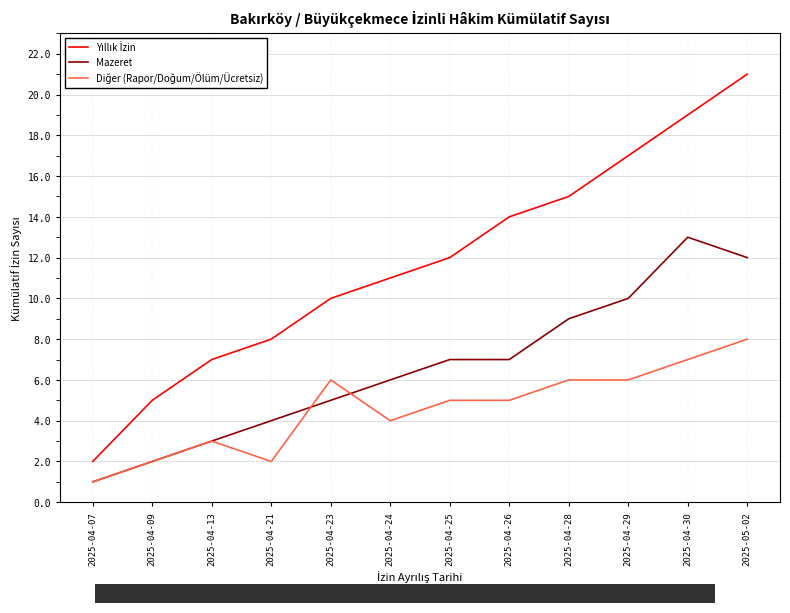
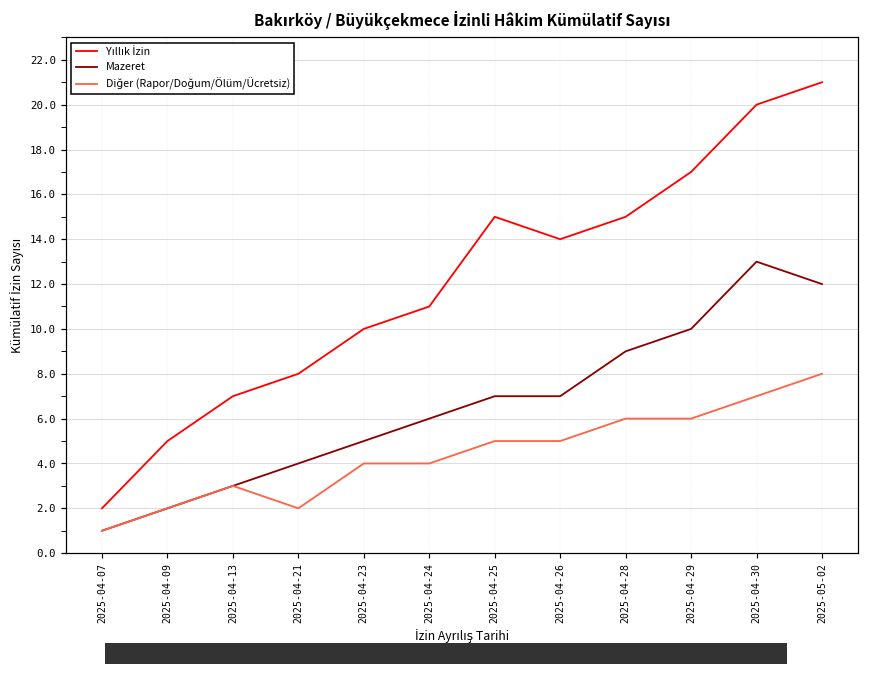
Diğer (Rapor/Doğum/Ölüm/Ücretsiz), 2025-04-23: 6 -> 4
Yıllık İzin, 2025-04-25: 12 -> 15
Yıllık İzin, 2025-04-30: 19 -> 20
